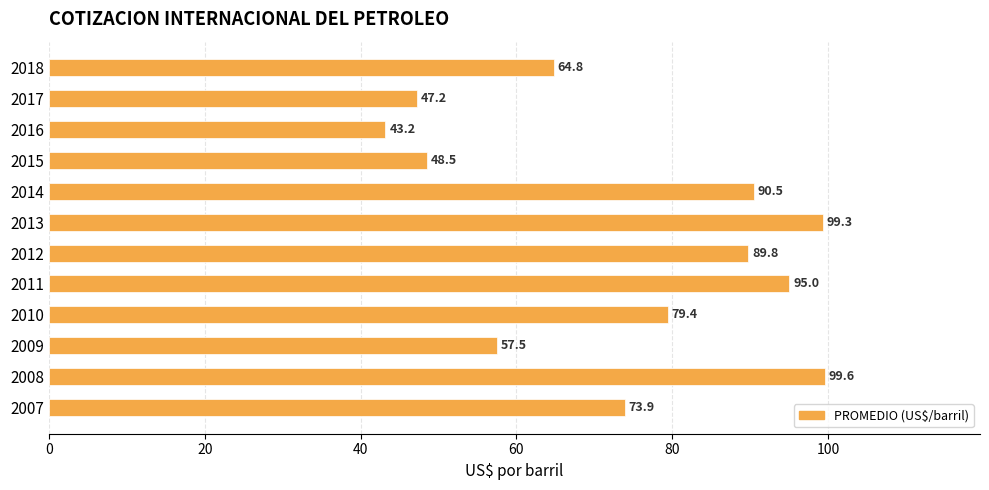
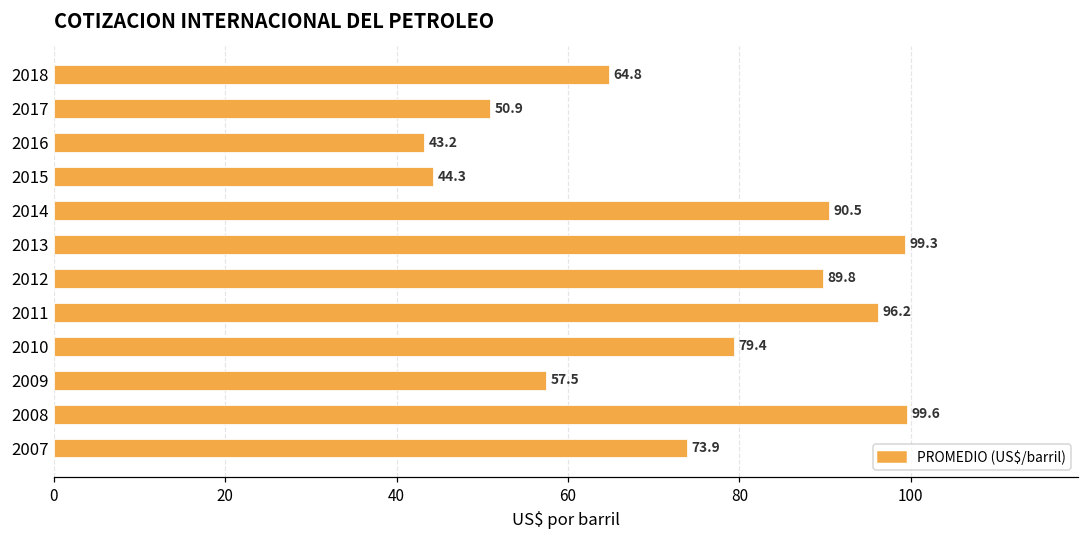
2017: 47.2 -> 50.9
2015: 48.5 -> 44.3
2011: 95.0 -> 96.2
